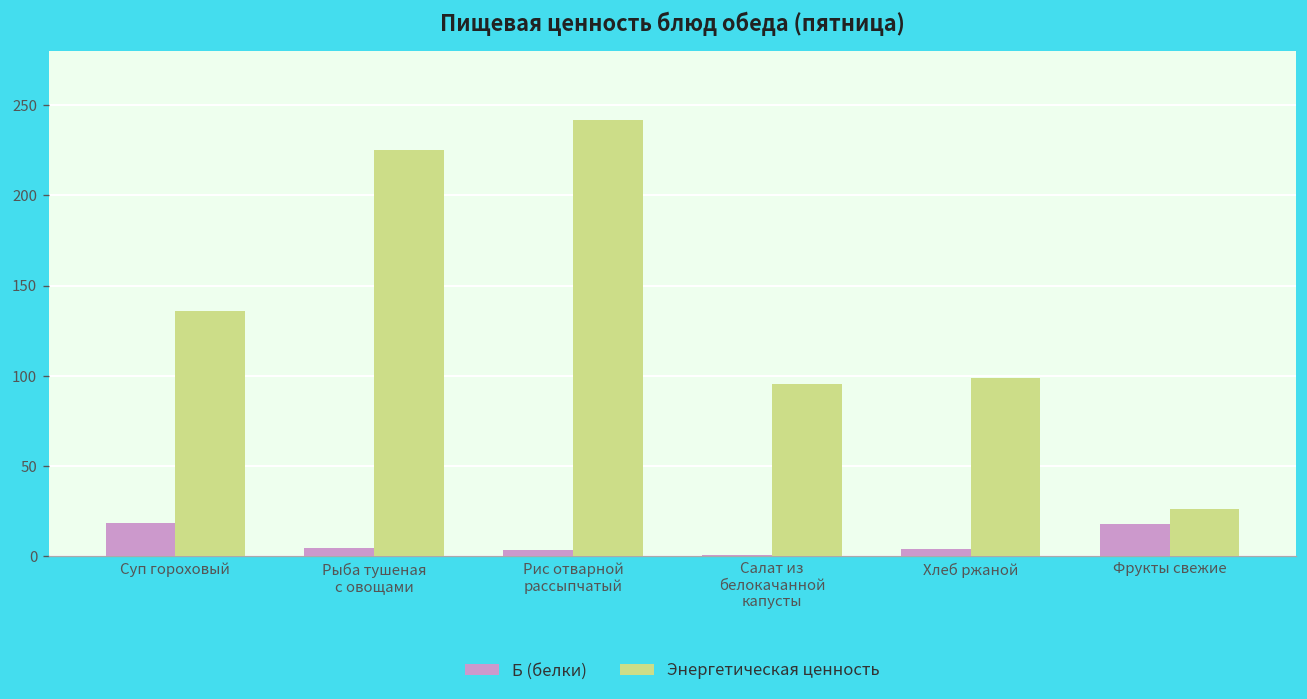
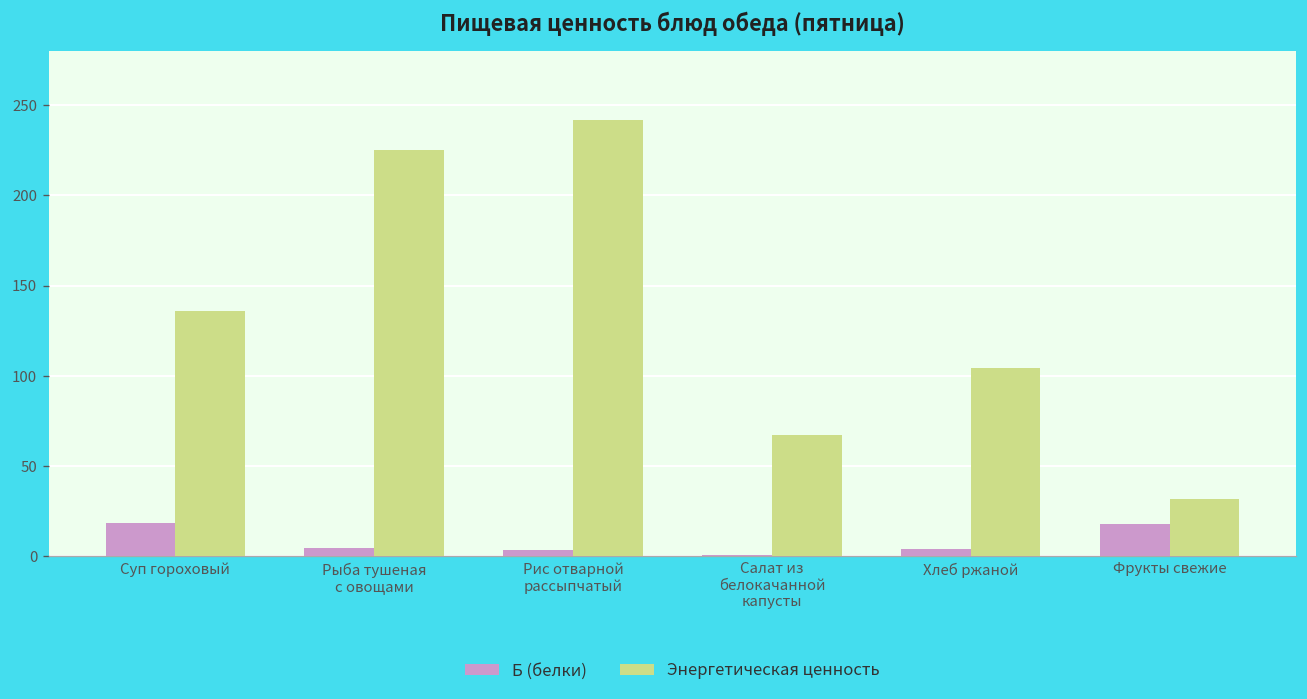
Энергетическая ценность, Салат из белокачанной капусты: 96 -> 67
Энергетическая ценность, Хлеб ржаной: 99 -> 104
Энергетическая ценность, Фрукты свежие: 26 -> 32
